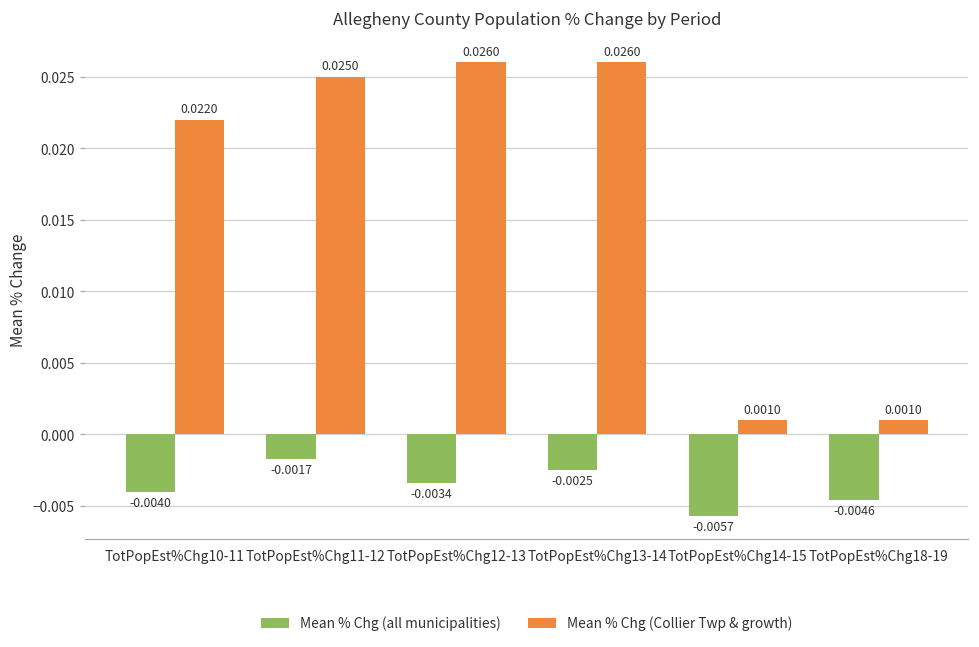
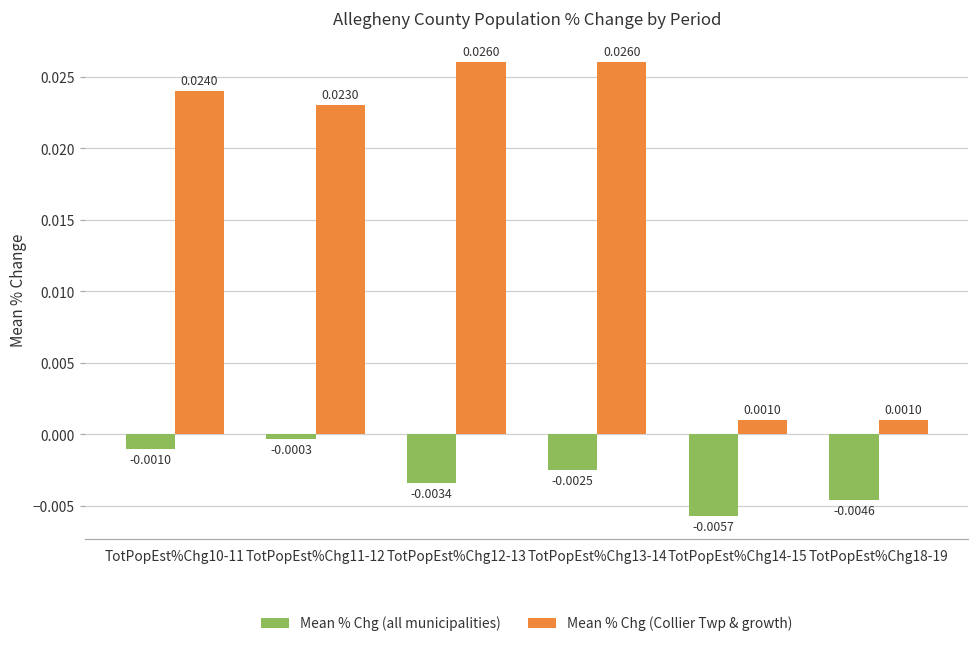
Mean % Chg (all municipalities), TotPopEst%Chg10-11: -0.0040 -> -0.0010
Mean % Chg (Collier Twp & growth), TotPopEst%Chg10-11: 0.0220 -> 0.0240
Mean % Chg (all municipalities), TotPopEst%Chg11-12: -0.0017 -> -0.0003
Mean % Chg (Collier Twp & growth), TotPopEst%Chg11-12: 0.0250 -> 0.0230
